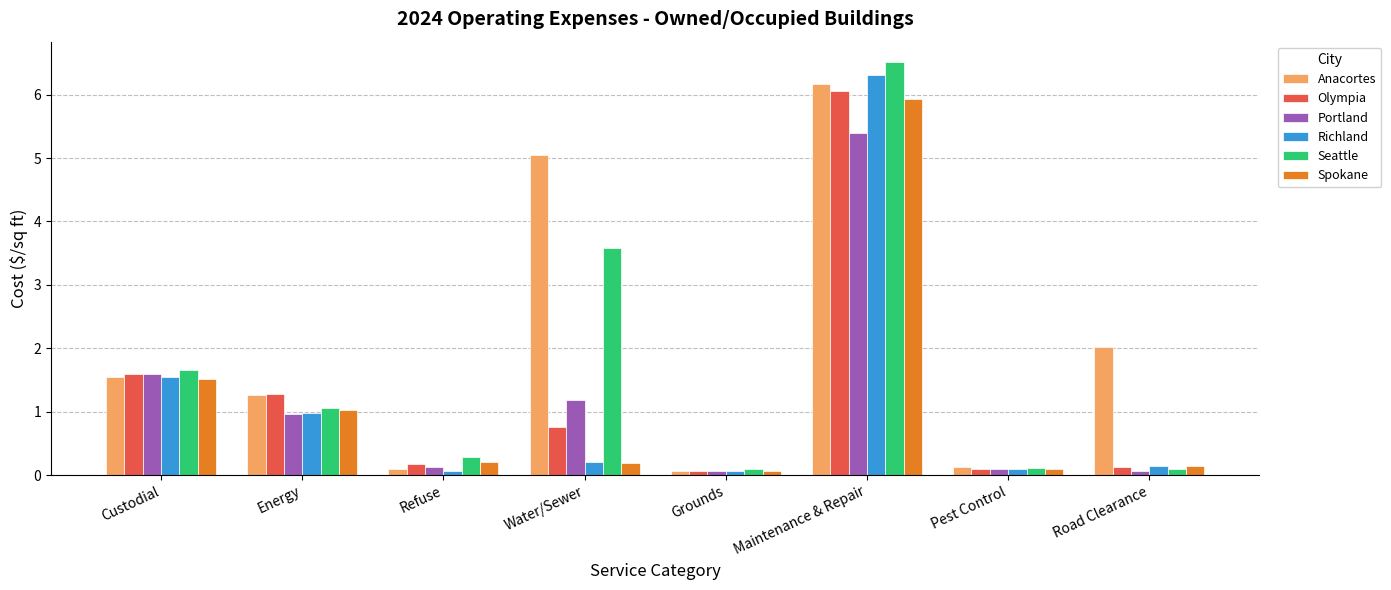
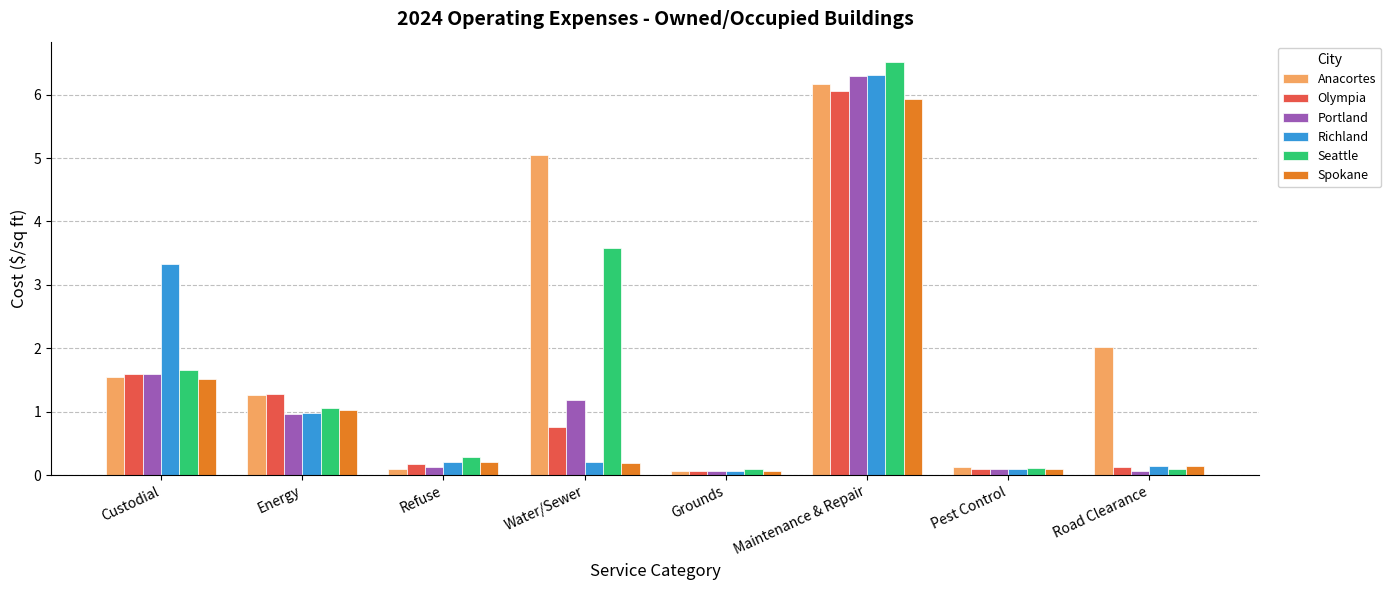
Richland, Custodial: 1.5 -> 3.3
Richland, Refuse: 0.1 -> 0.2
Portland, Maintenance & Repair: 5.4 -> 6.3
